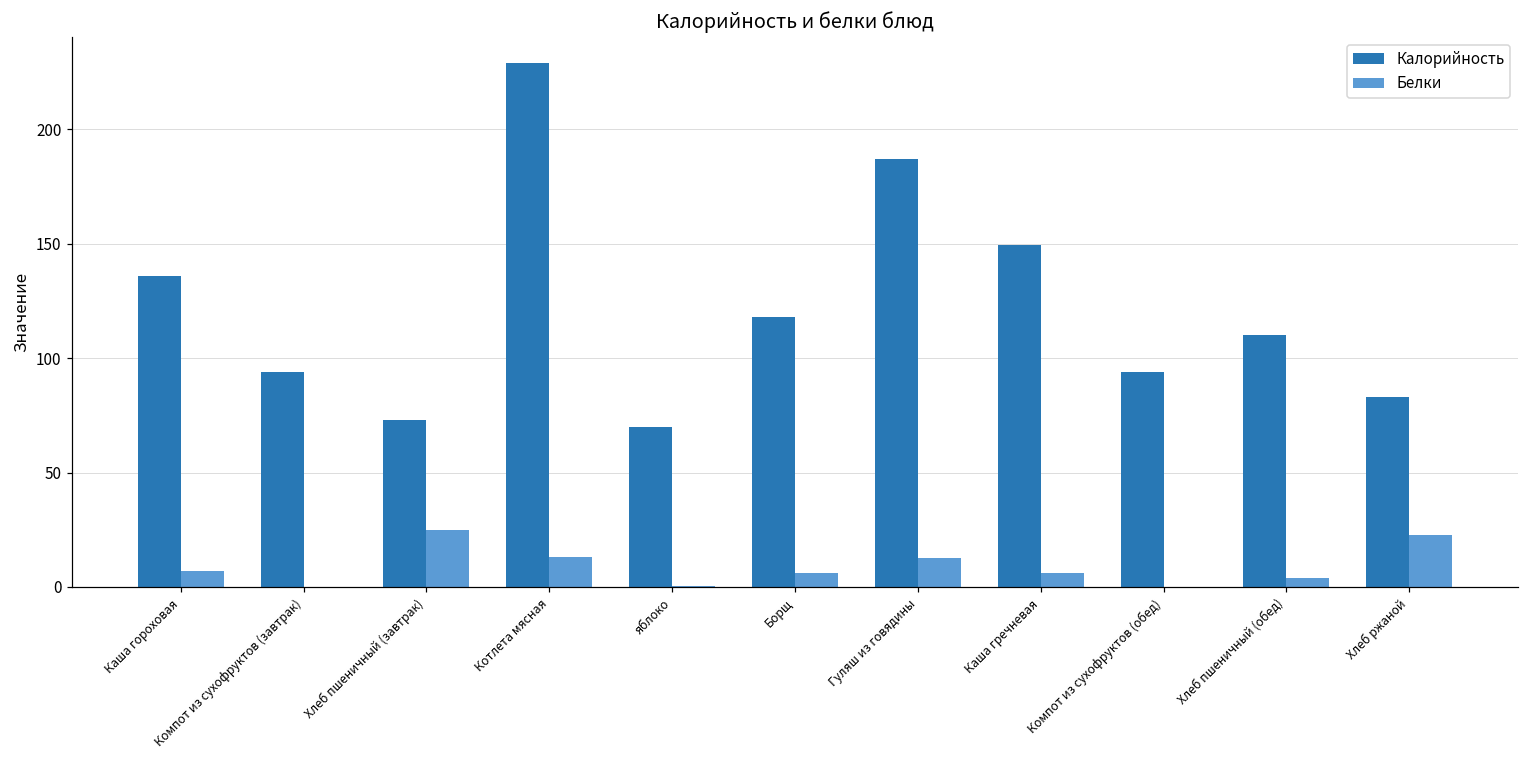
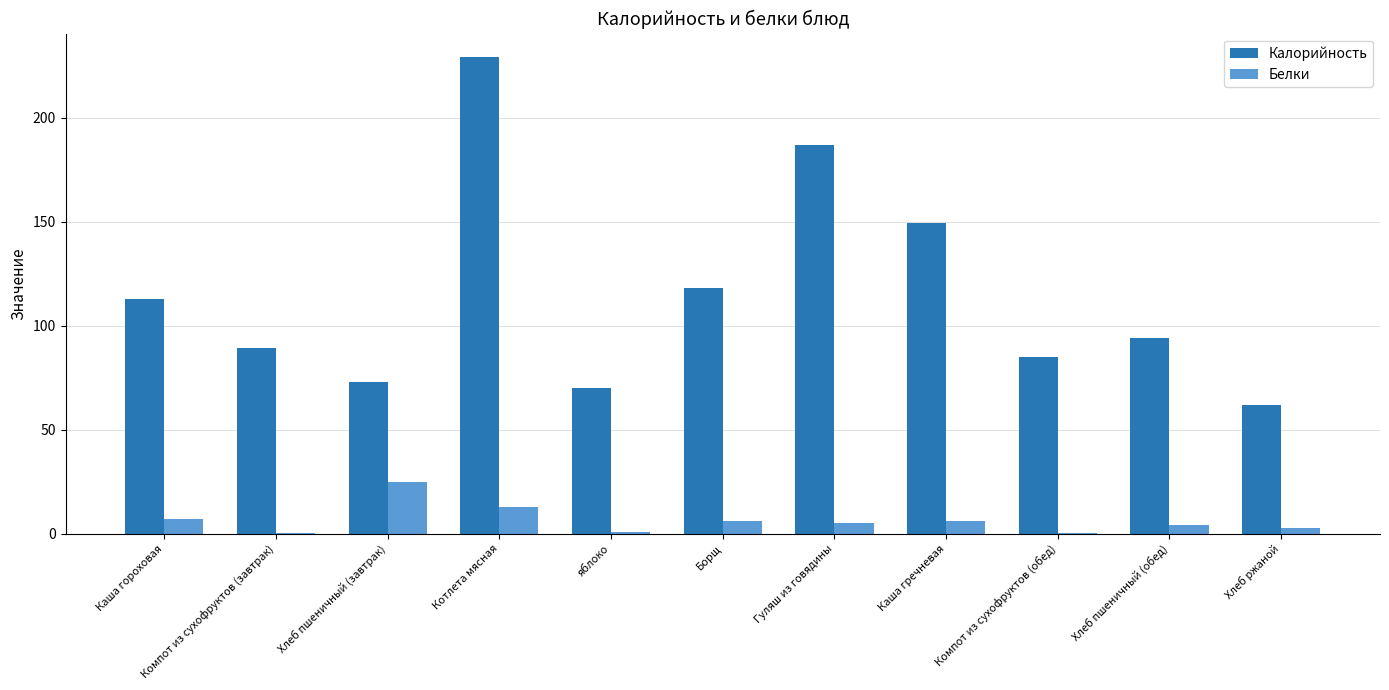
Калорийность, Каша гороховая: 136 -> 113
Калорийность, Компот из сухофруктов (завтрак): 94 -> 89
Белки, Гуляш из говядины: 13 -> 5
Калорийность, Компот из сухофруктов (обед): 94 -> 85
Калорийность, Хлеб пшеничный (обед): 110 -> 94
Калорийность, Хлеб ржаной: 83 -> 62
Белки, Хлеб ржаной: 23 -> 3
